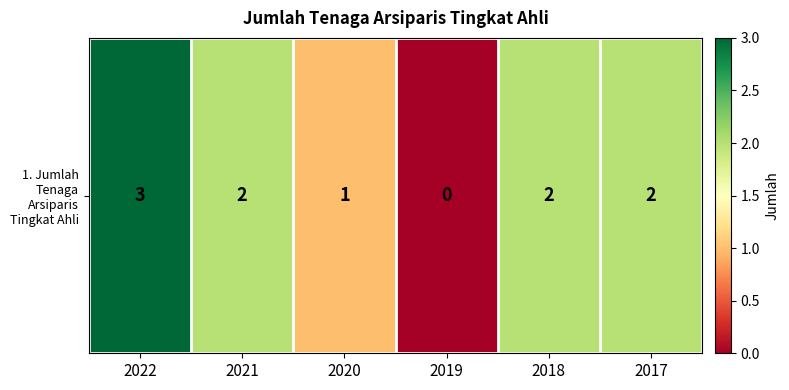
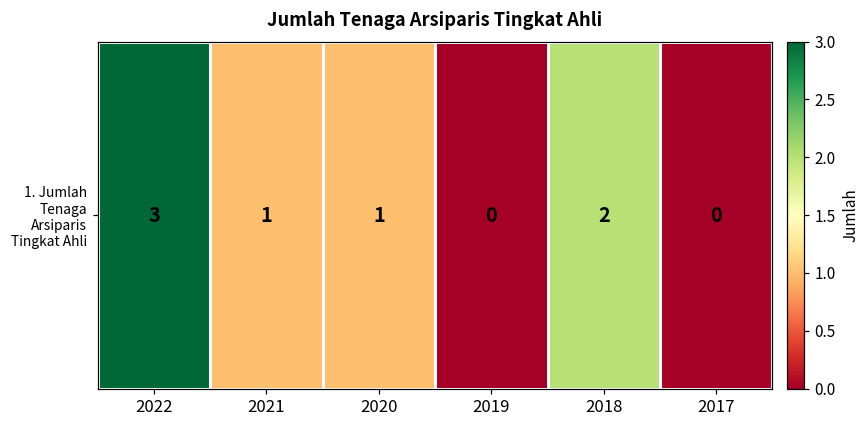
1. Jumlah Tenaga Arsiparis Tingkat Ahli, 2021: 2 -> 1
1. Jumlah Tenaga Arsiparis Tingkat Ahli, 2017: 2 -> 0
